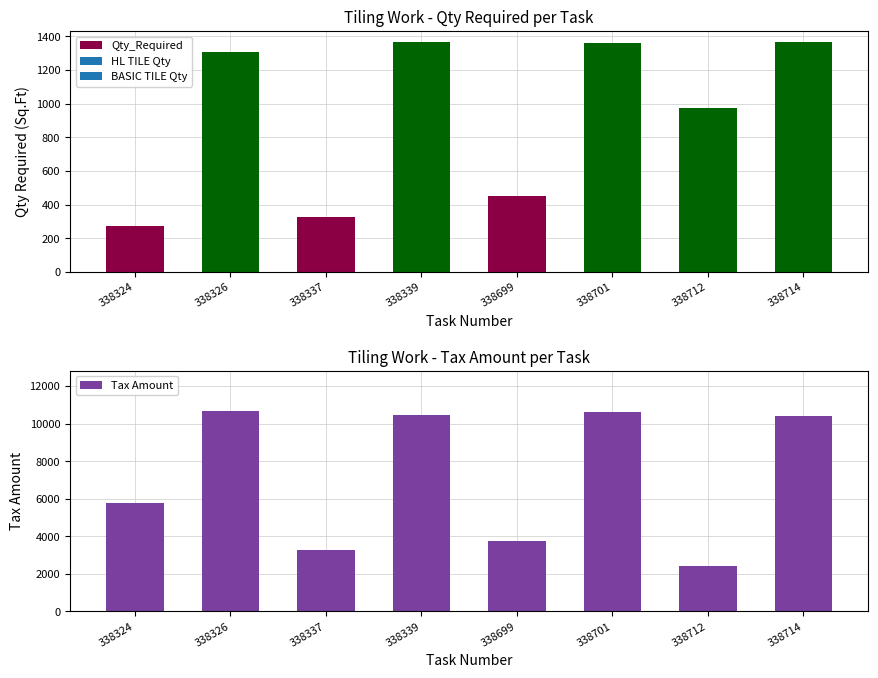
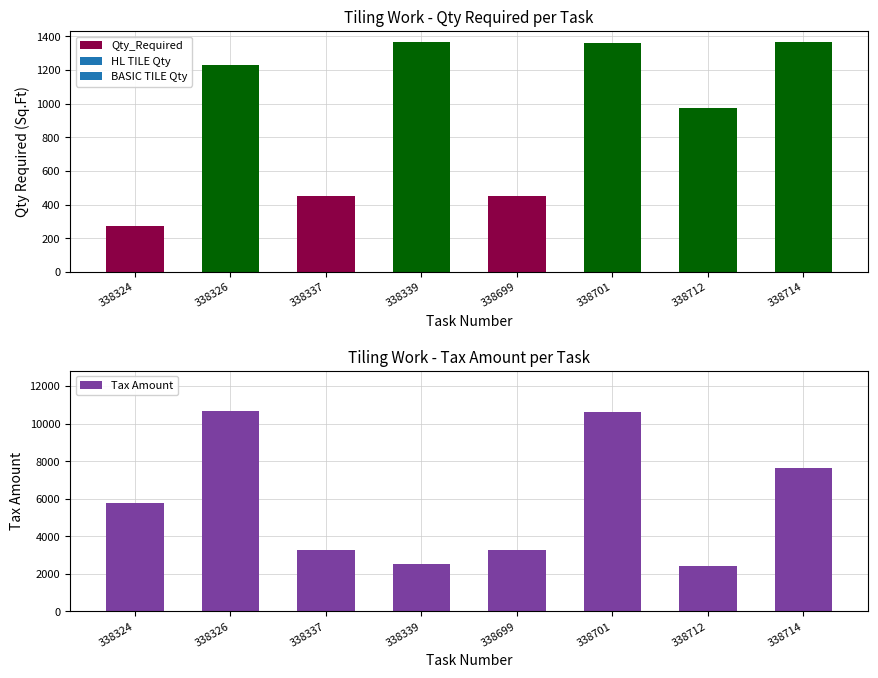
Tiling Work - Qty Required per Task, 338326: 1300 -> 1230
Tiling Work - Qty Required per Task, 338337: 330 -> 450
Tiling Work - Tax Amount per Task, 338339: 10400 -> 2500
Tiling Work - Tax Amount per Task, 338699: 3800 -> 3300
Tiling Work - Tax Amount per Task, 338714: 10400 -> 7600
